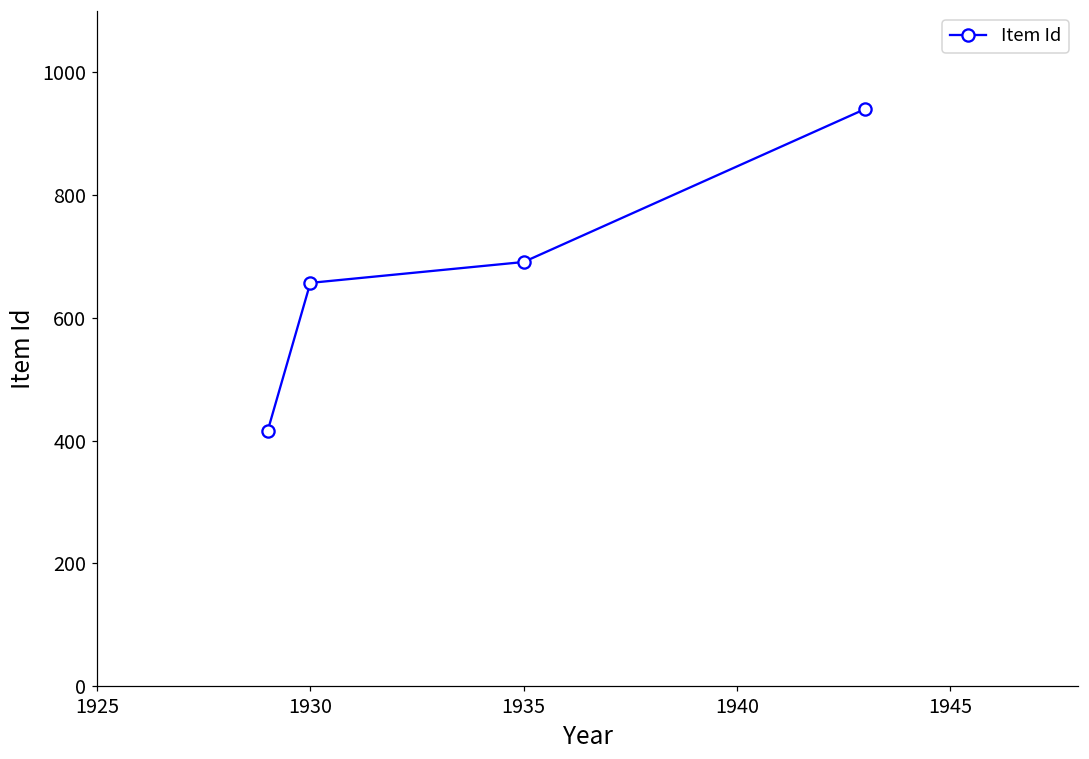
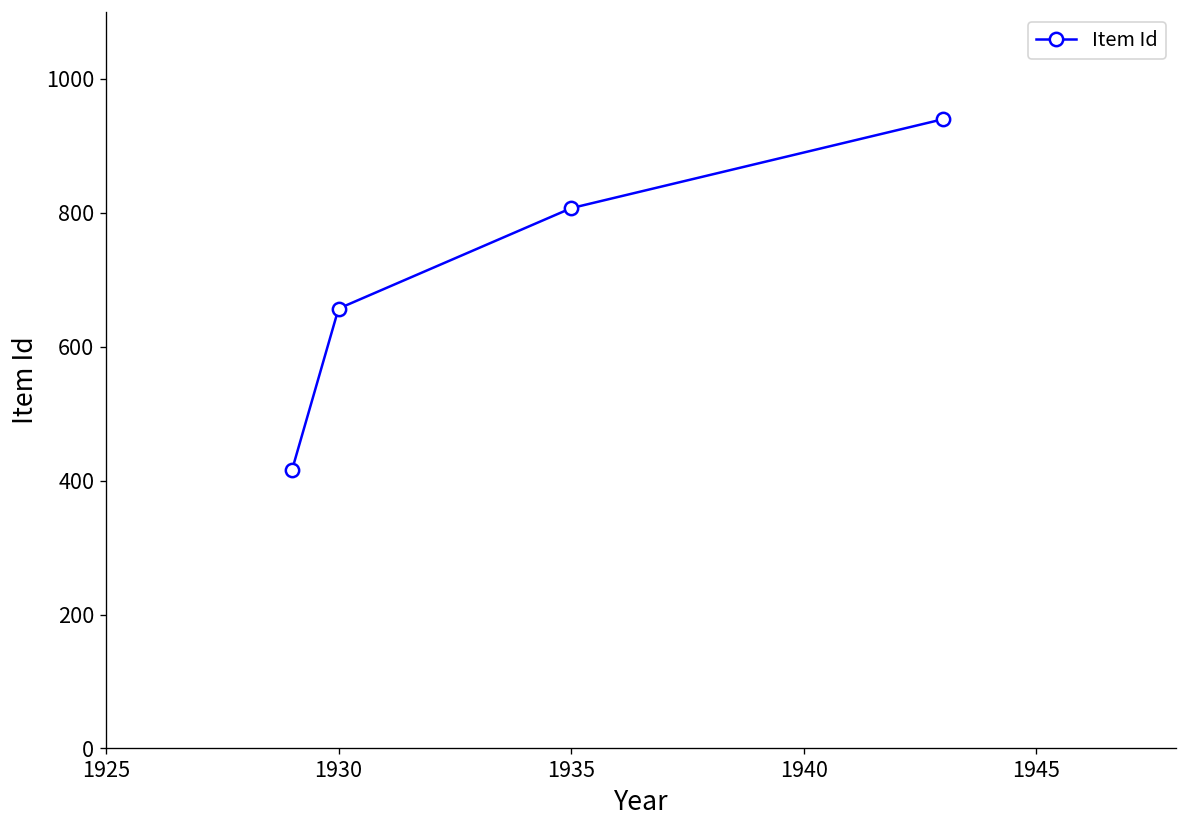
1935: 690 -> 810
